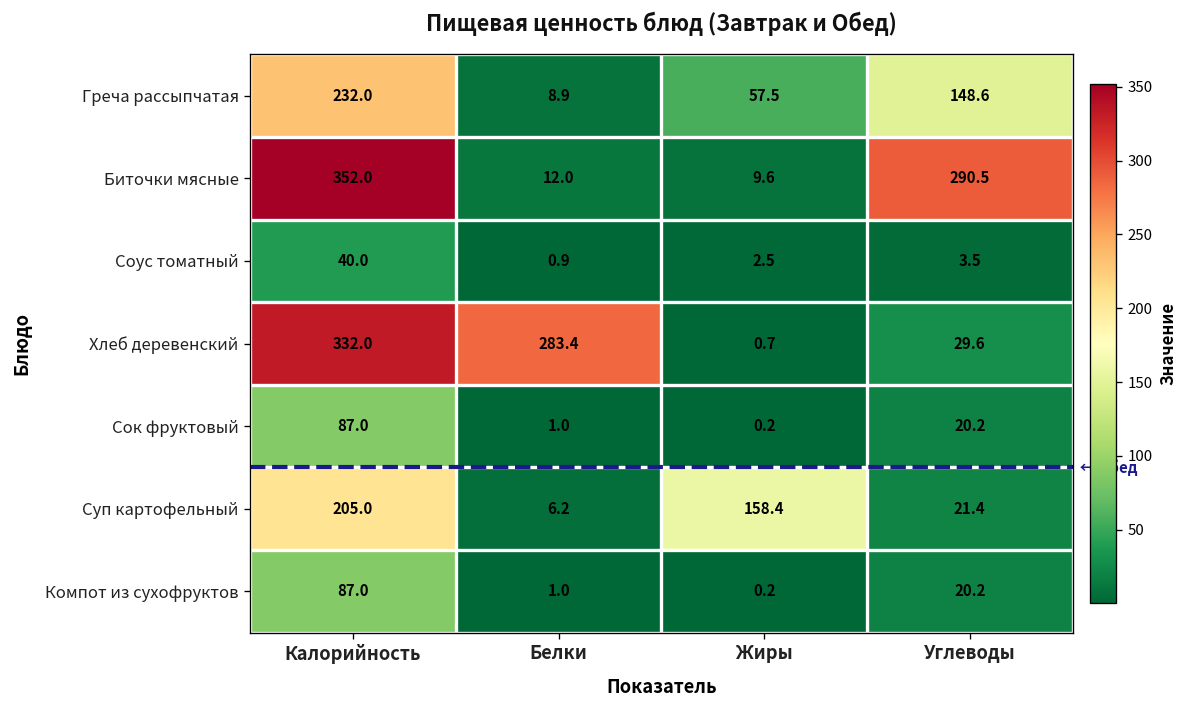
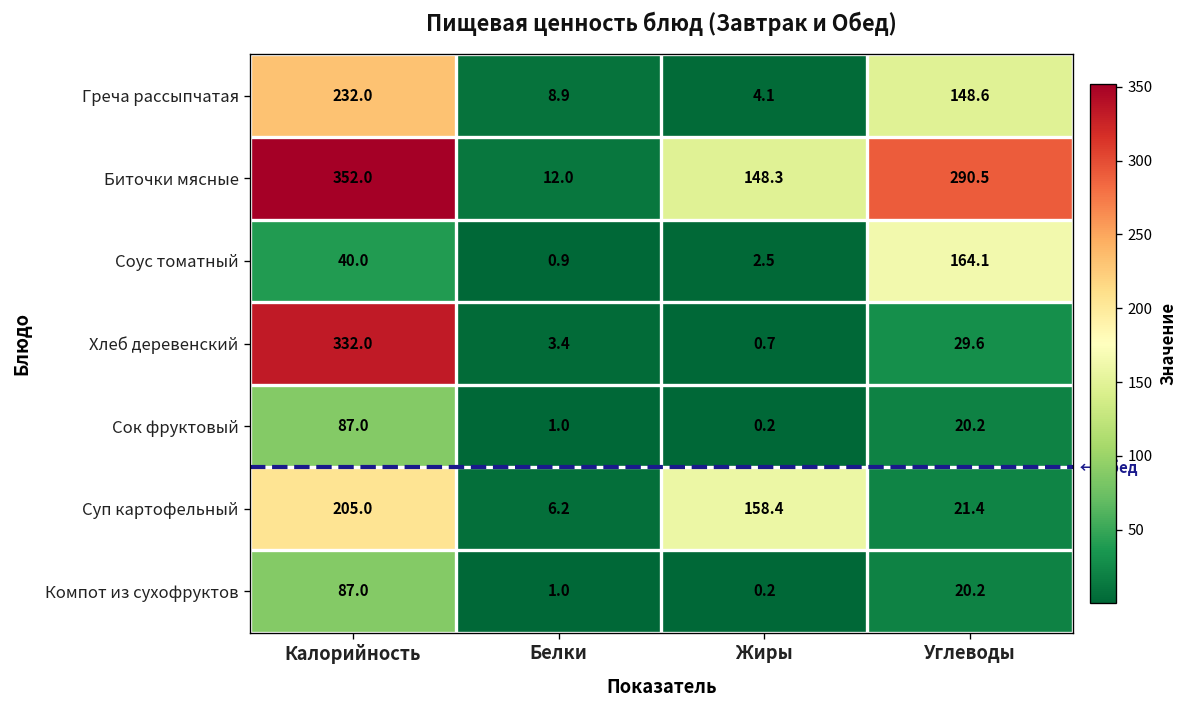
Греча рассыпчатая, Жиры: 57.5 -> 4.1
Биточки мясные, Жиры: 9.6 -> 148.3
Соус томатный, Углеводы: 3.5 -> 164.1
Хлеб деревенский, Белки: 283.4 -> 3.4
